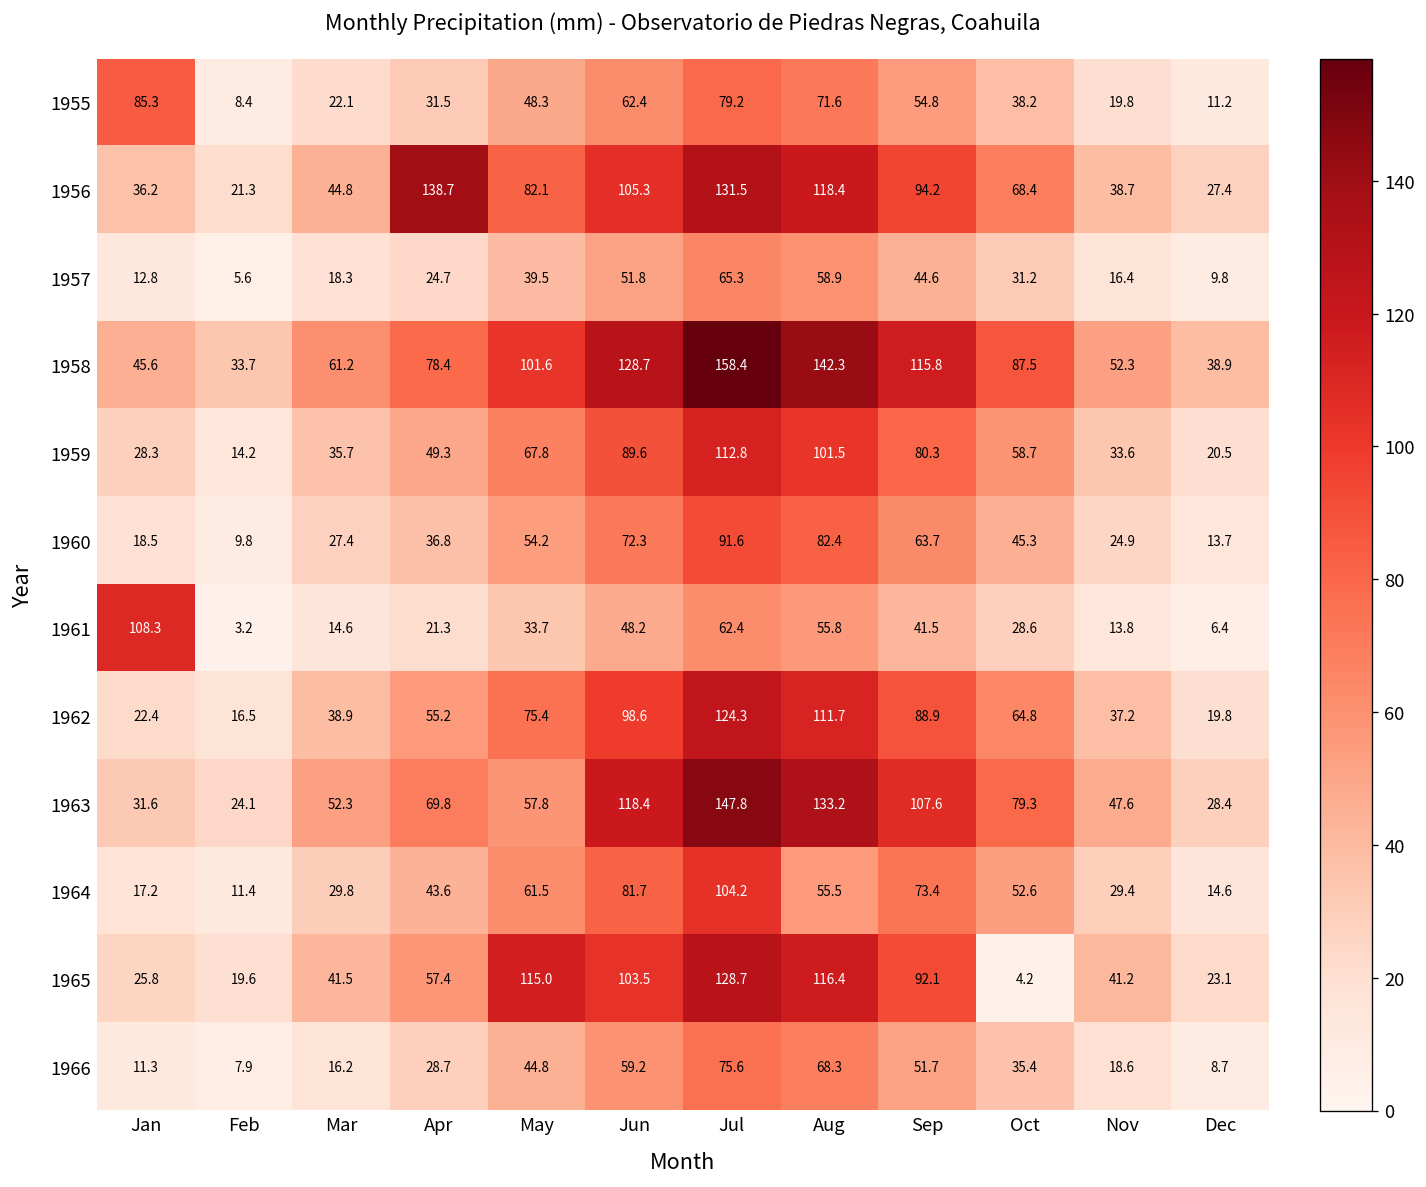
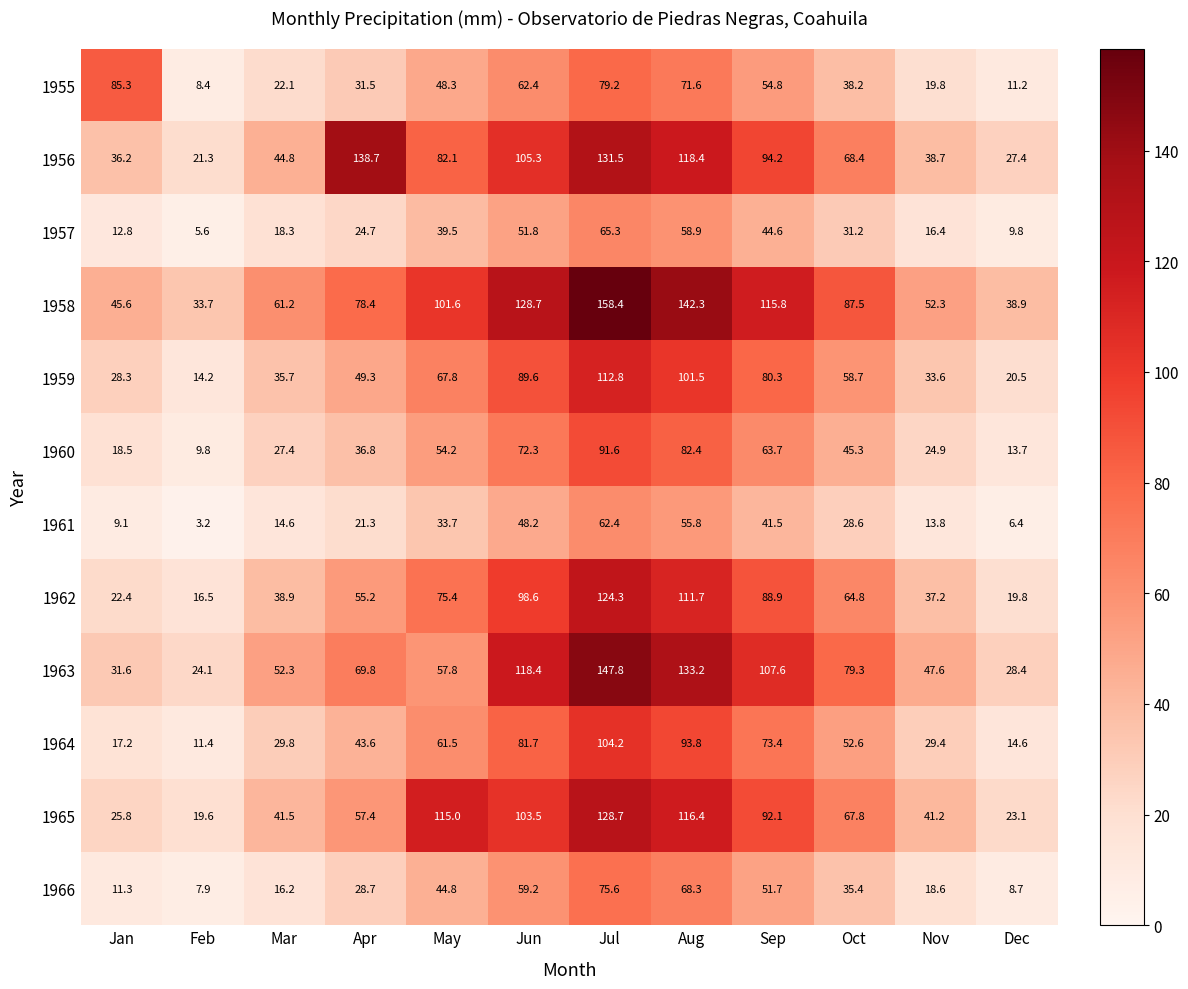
1961, Jan: 108.3 -> 9.1
1964, Aug: 55.5 -> 93.8
1965, Oct: 4.2 -> 67.8
